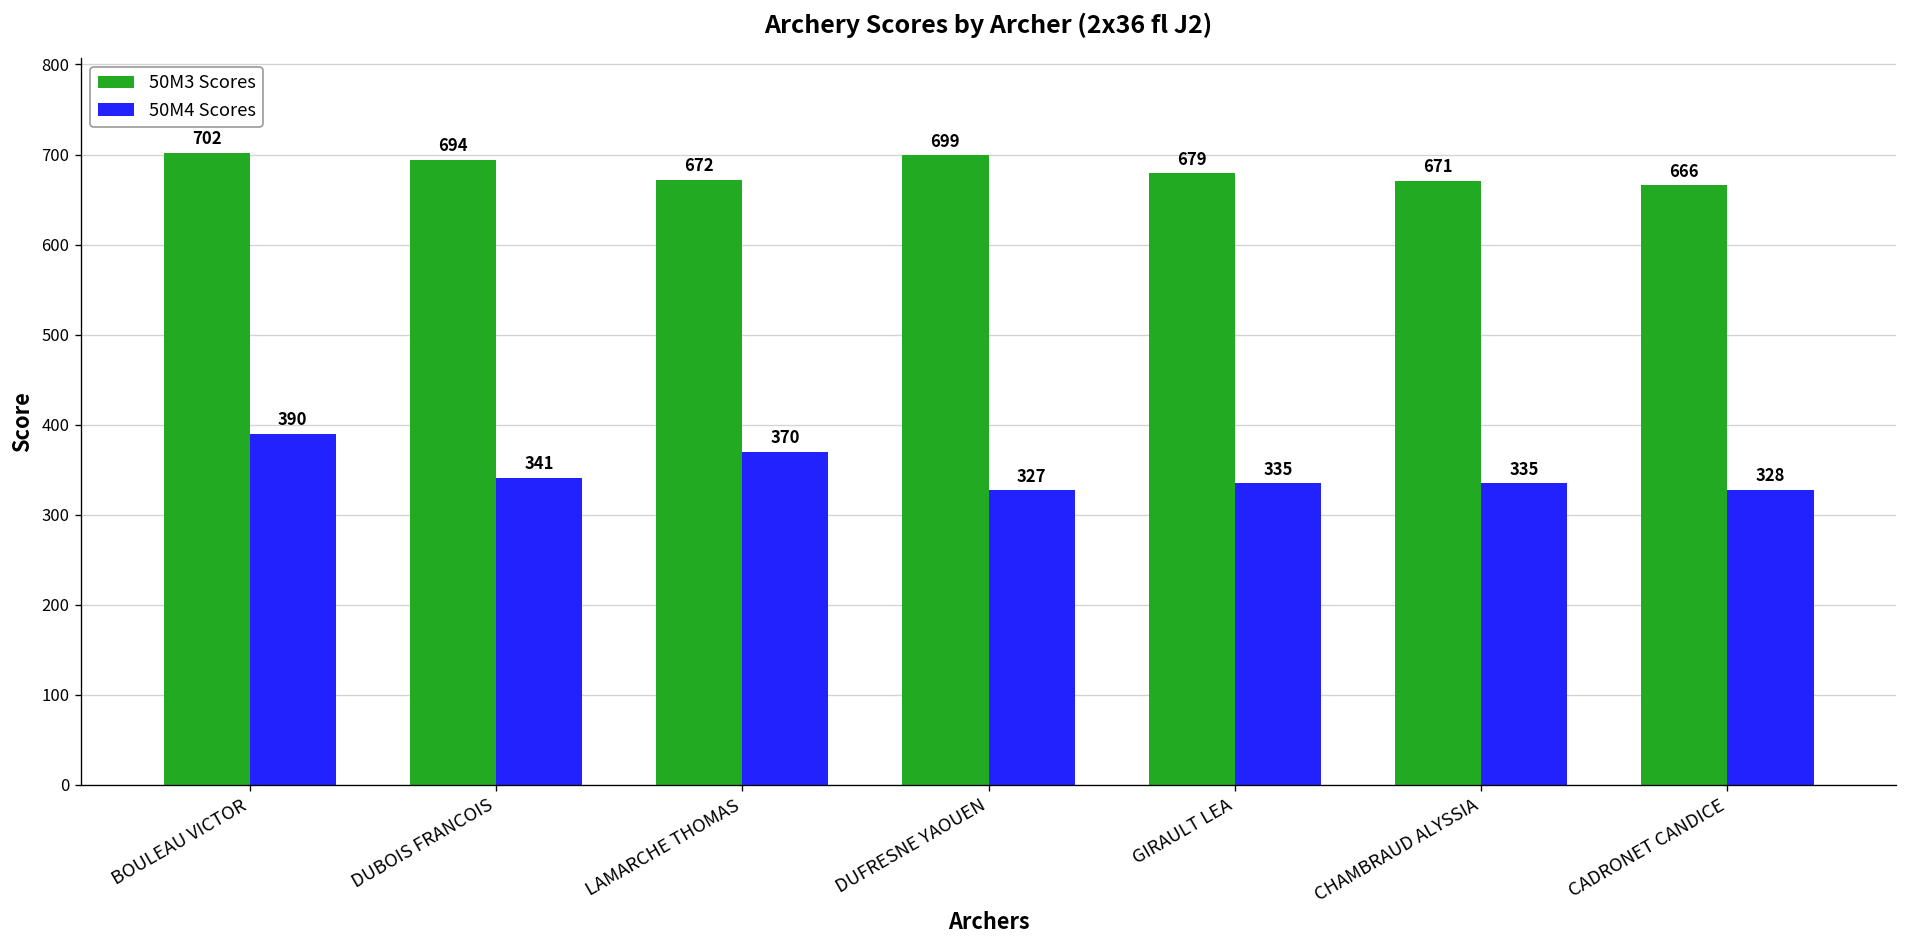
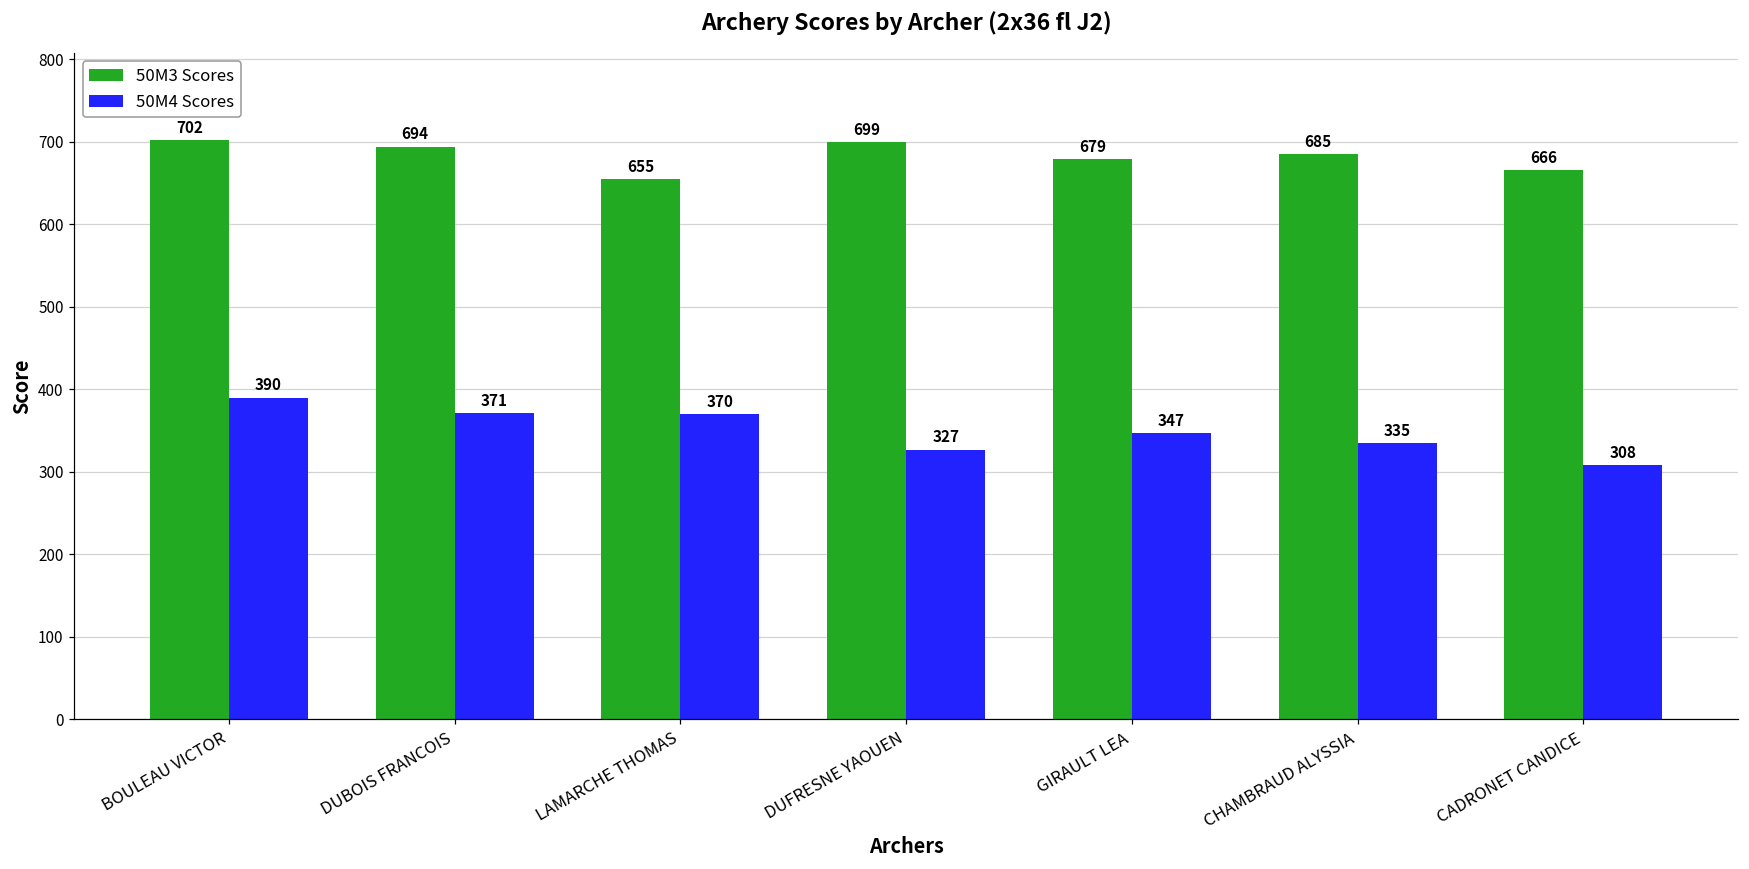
50M4 Scores, DUBOIS FRANCOIS: 341 -> 371
50M3 Scores, LAMARCHE THOMAS: 672 -> 655
50M4 Scores, GIRAULT LEA: 335 -> 347
50M3 Scores, CHAMBRAUD ALYSSIA: 671 -> 685
50M4 Scores, CADRONET CANDICE: 328 -> 308
